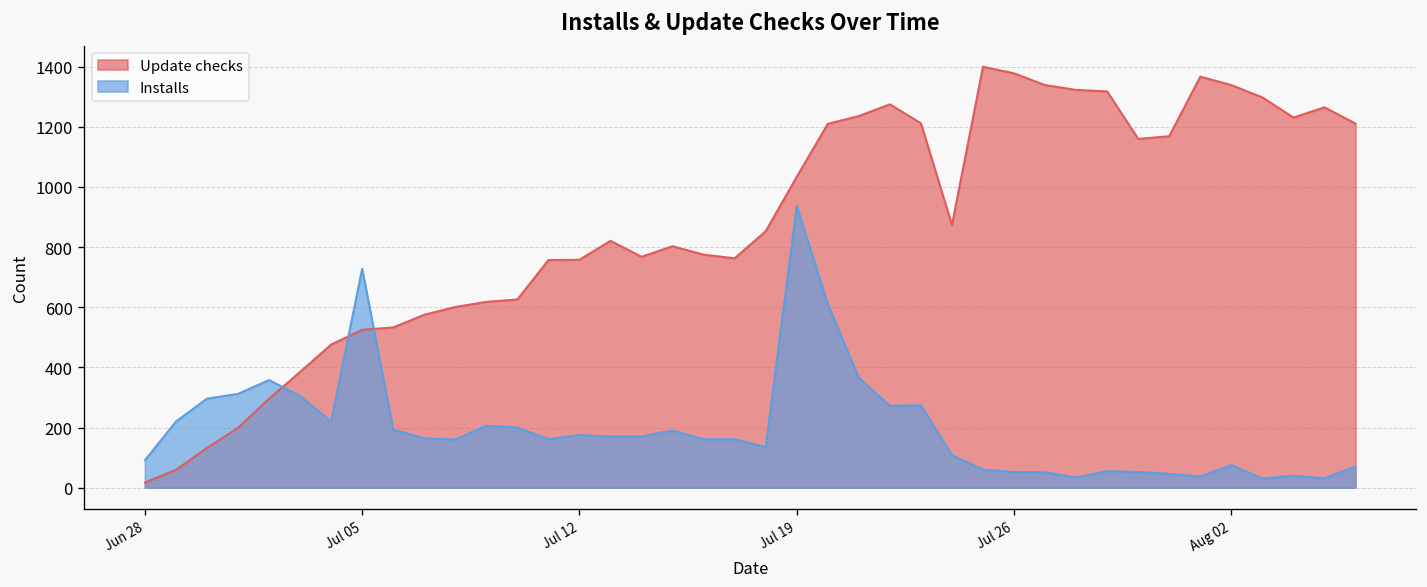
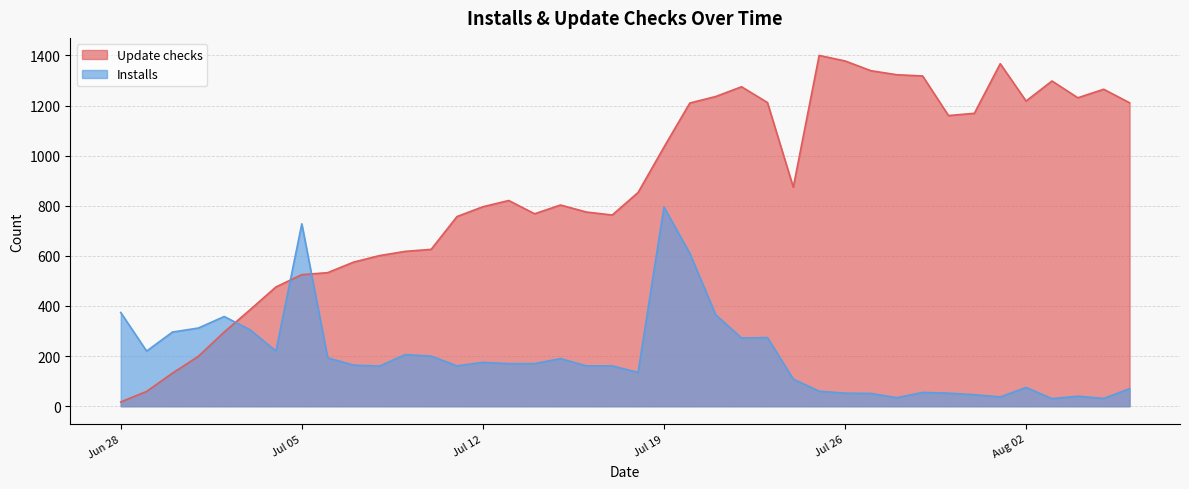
Installs, Jun 28: 90 -> 370
Update checks, Jul 12: 760 -> 800
Installs, Jul 19: 940 -> 800
Update checks, Aug 02: 1340 -> 1220
